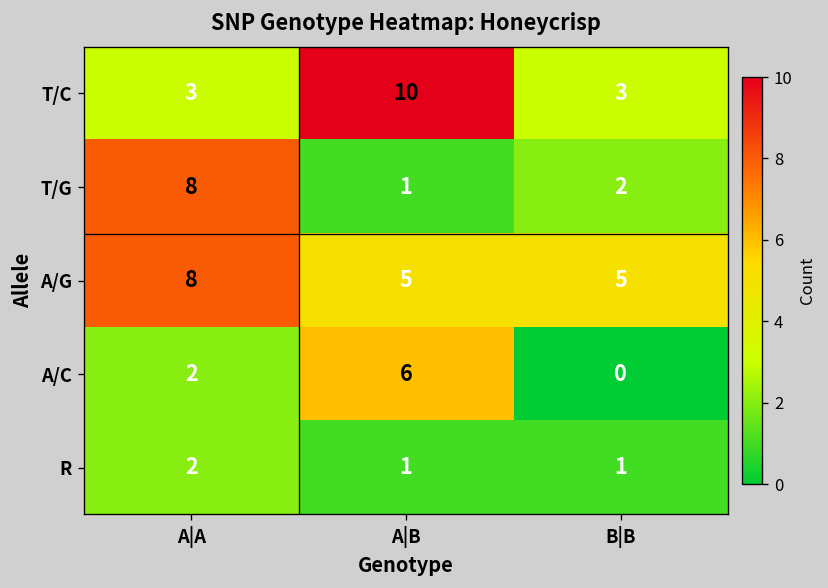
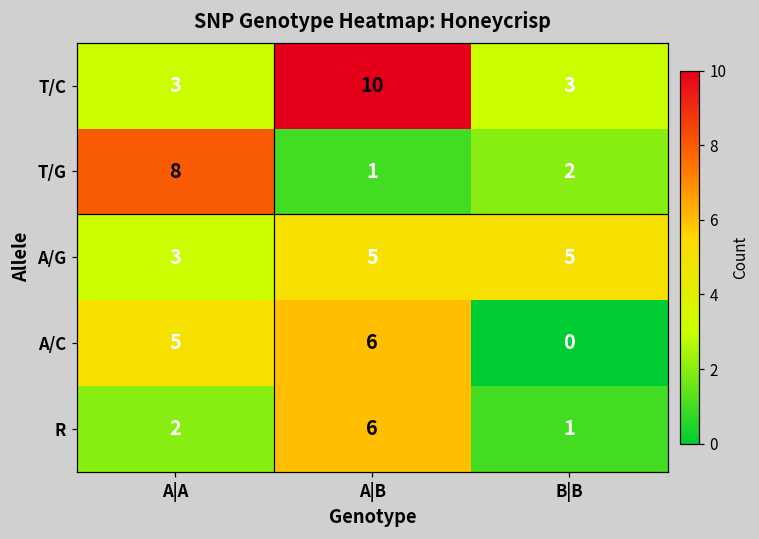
A/G, A|A: 8 -> 3
A/C, A|A: 2 -> 5
R, A|B: 1 -> 6
